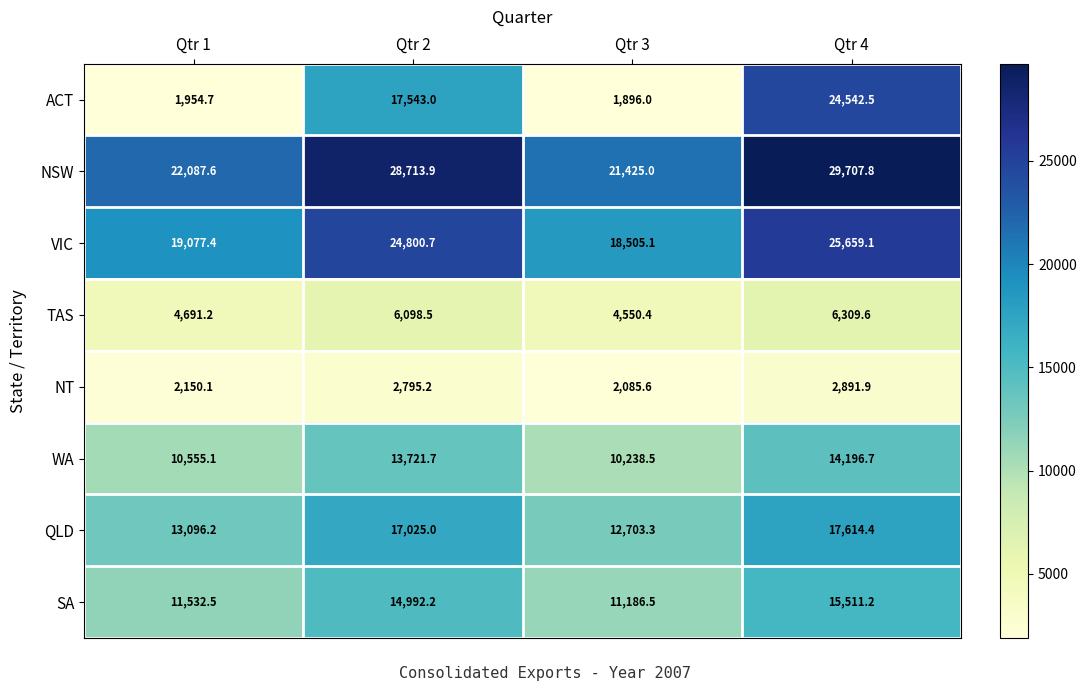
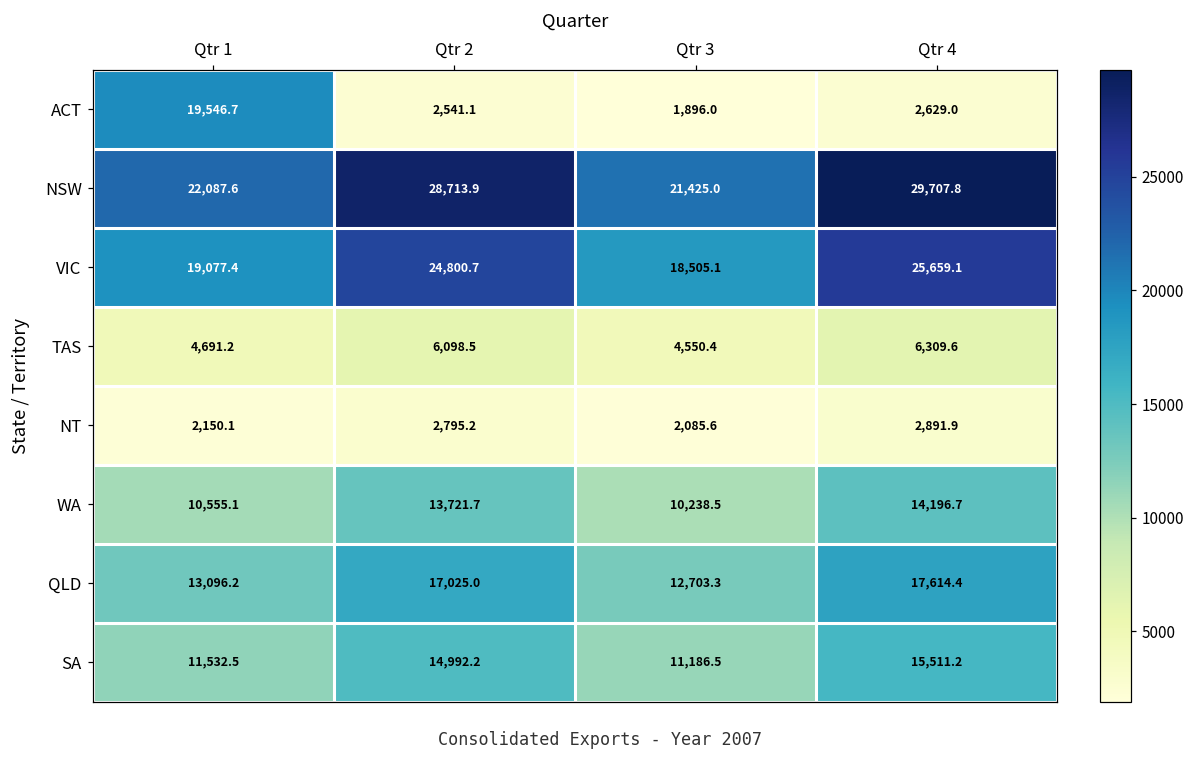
ACT, Qtr 1: 1,954.7 -> 19,546.7
ACT, Qtr 2: 17,543.0 -> 2,541.1
ACT, Qtr 4: 24,542.5 -> 2,629.0
